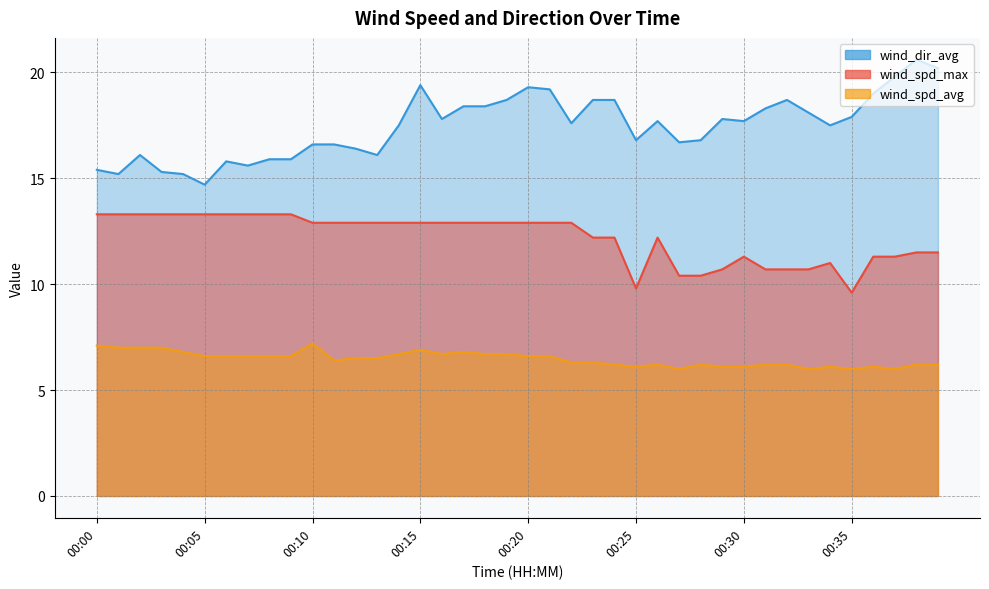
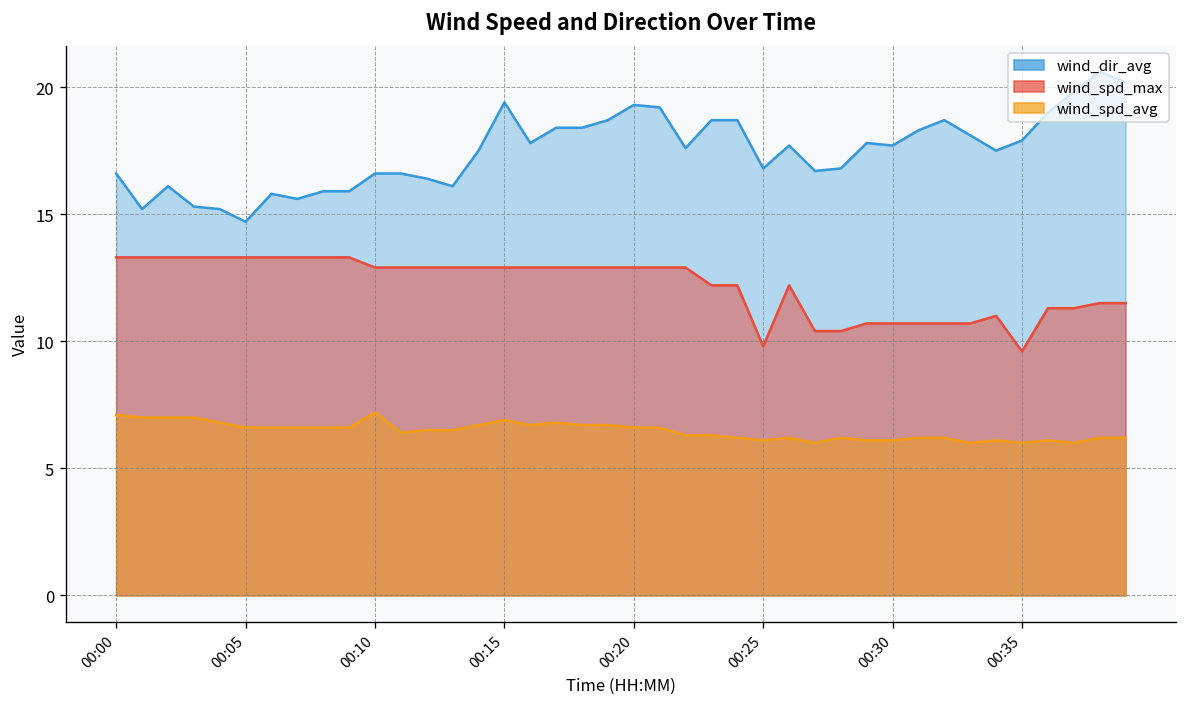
wind_dir_avg, 00:00: 15.4 -> 16.6
wind_spd_max, 00:30: 11.3 -> 10.7
